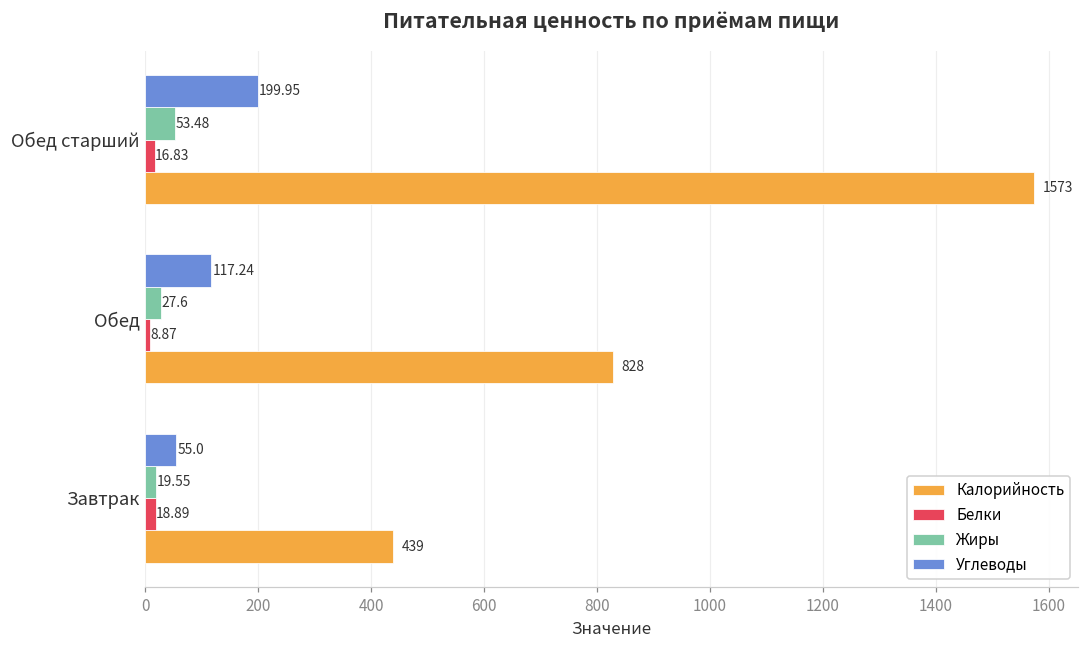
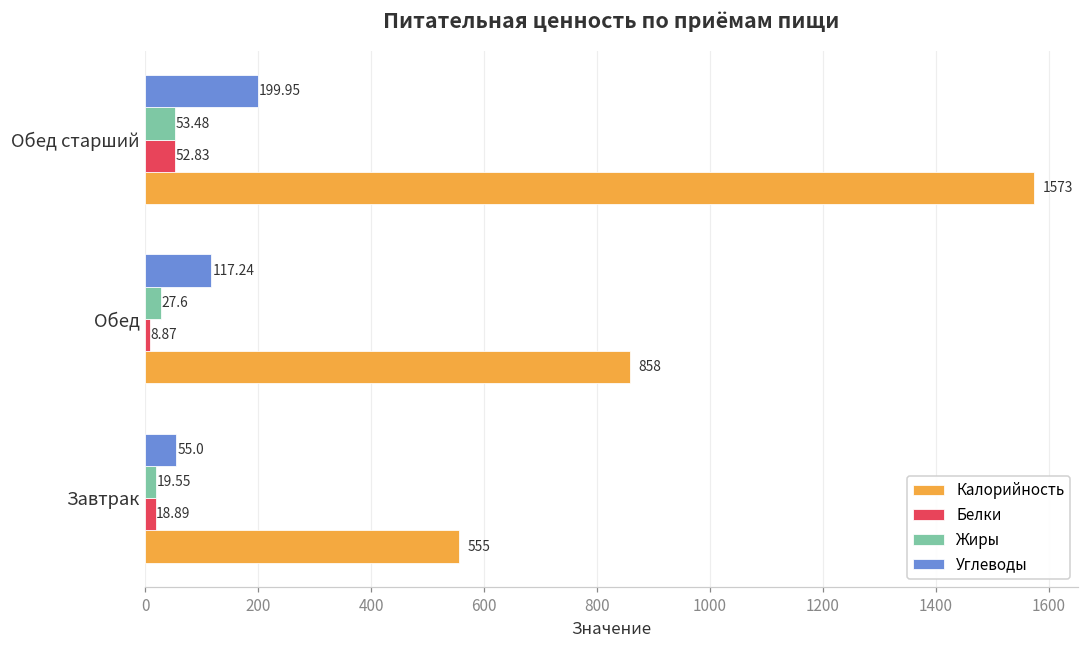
Белки, Обед старший: 16.83 -> 52.83
Калорийность, Обед: 828 -> 858
Калорийность, Завтрак: 439 -> 555
